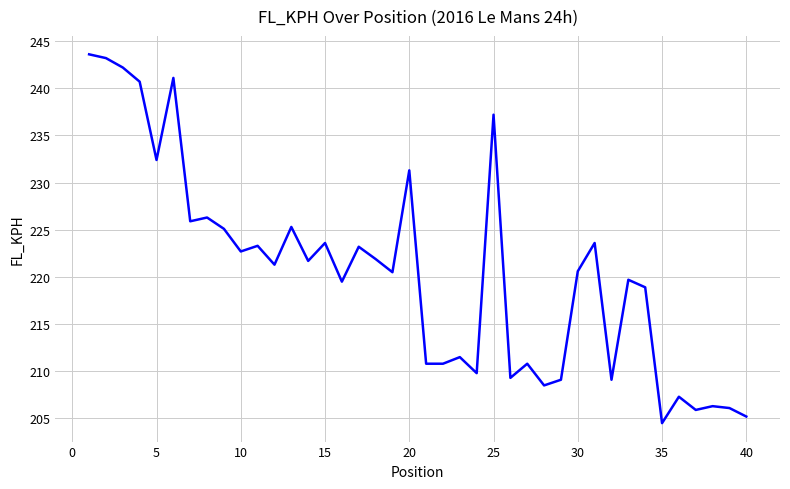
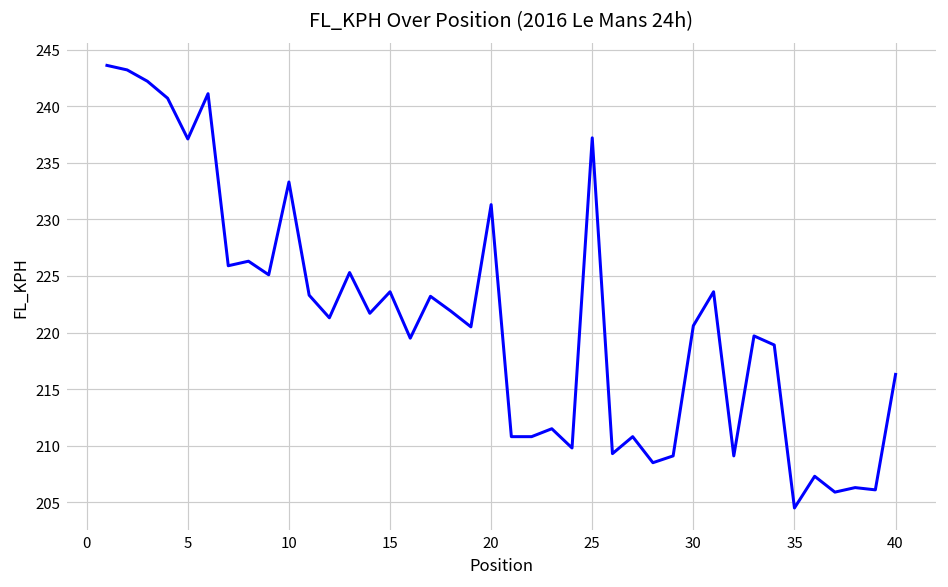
5: 232 -> 237
10: 223 -> 233
40: 205 -> 216
